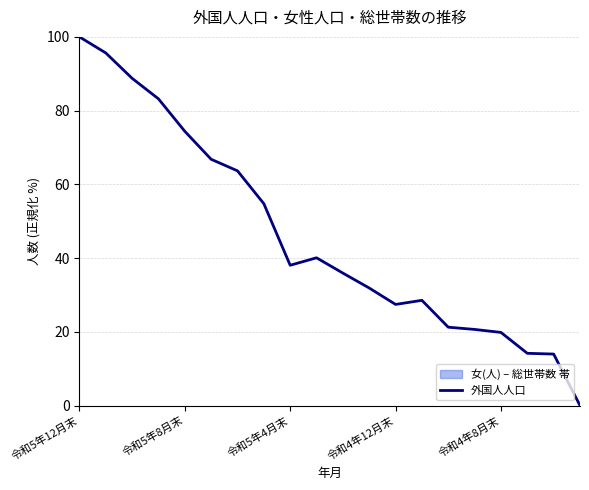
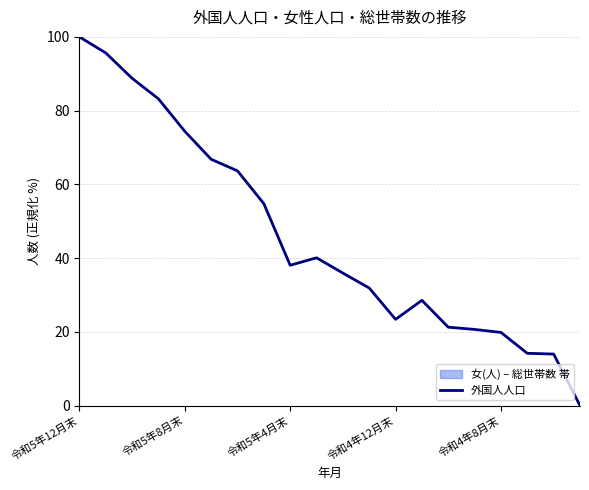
外国人人口, 令和4年12月末: 27 -> 23
